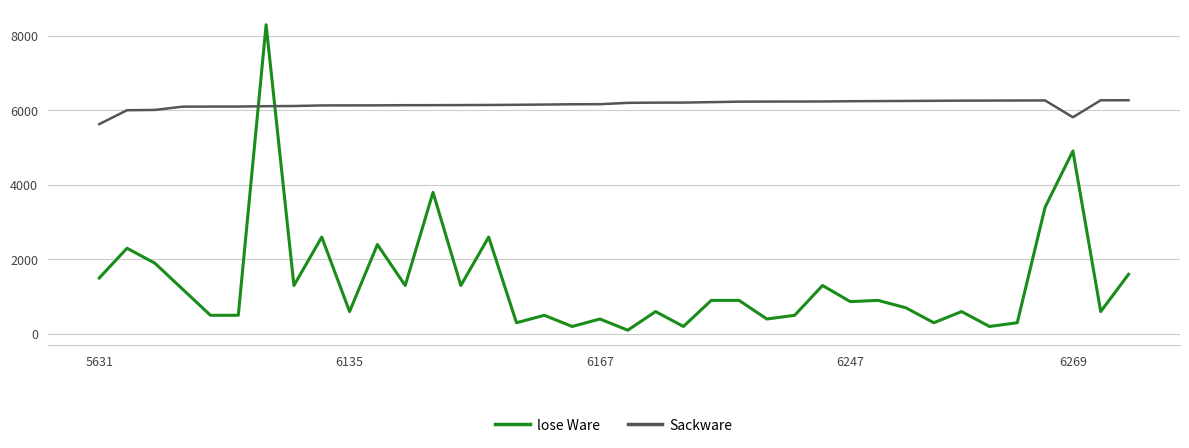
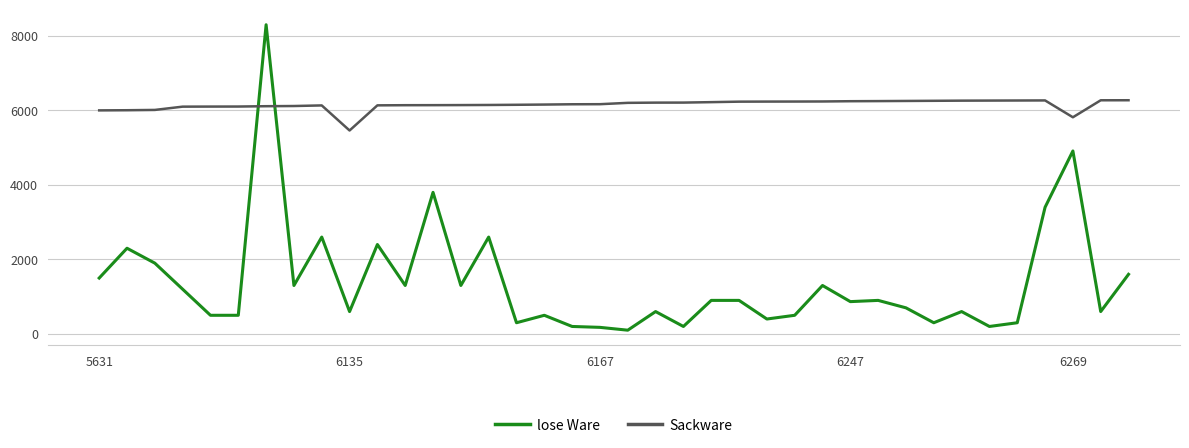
Sackware, 5631: 5600 -> 6000
Sackware, 6135: 6100 -> 5500
lose Ware, 6167: 400 -> 200
